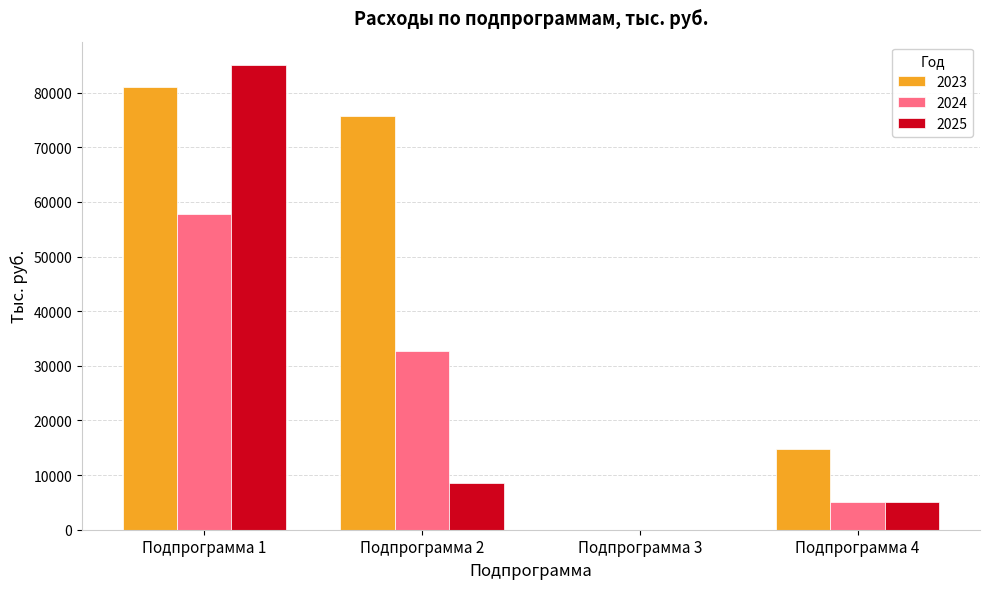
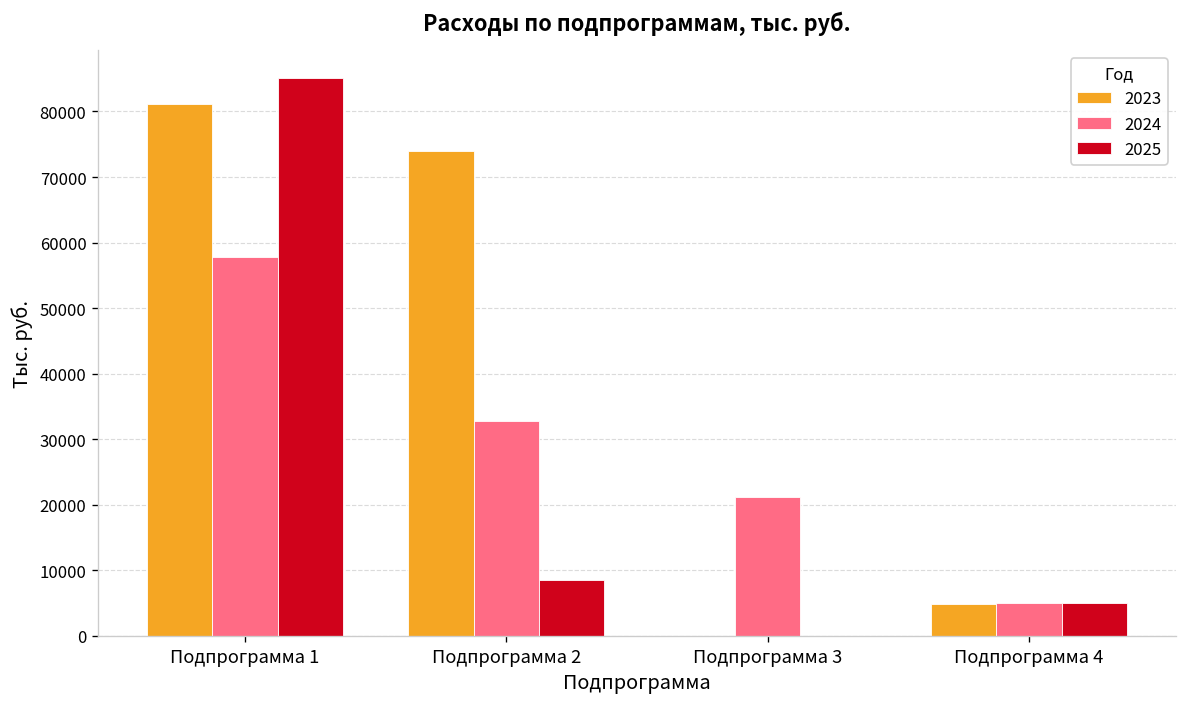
2023, Подпрограмма 2: 76000 -> 74000
2024, Подпрограмма 3: 0 -> 21000
2023, Подпрограмма 4: 15000 -> 5000
